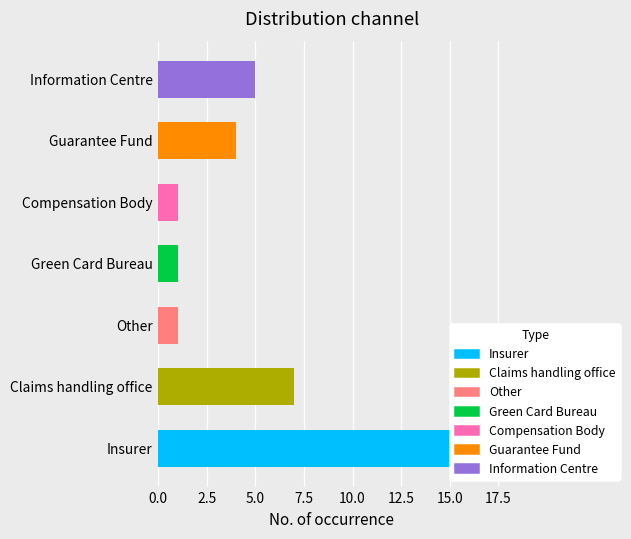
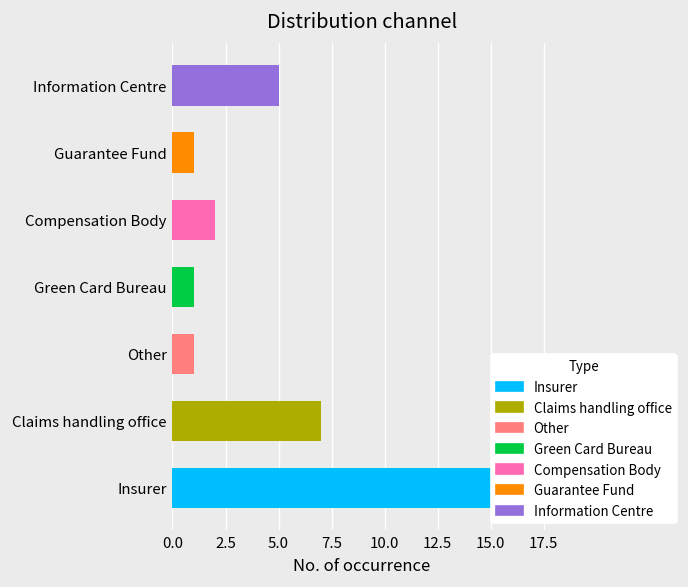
Guarantee Fund: 4 -> 1
Compensation Body: 1 -> 2
